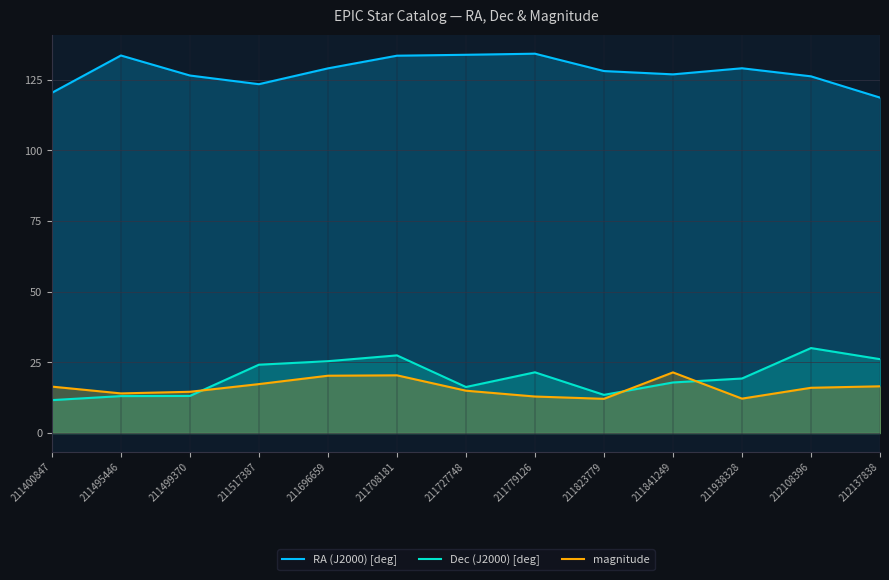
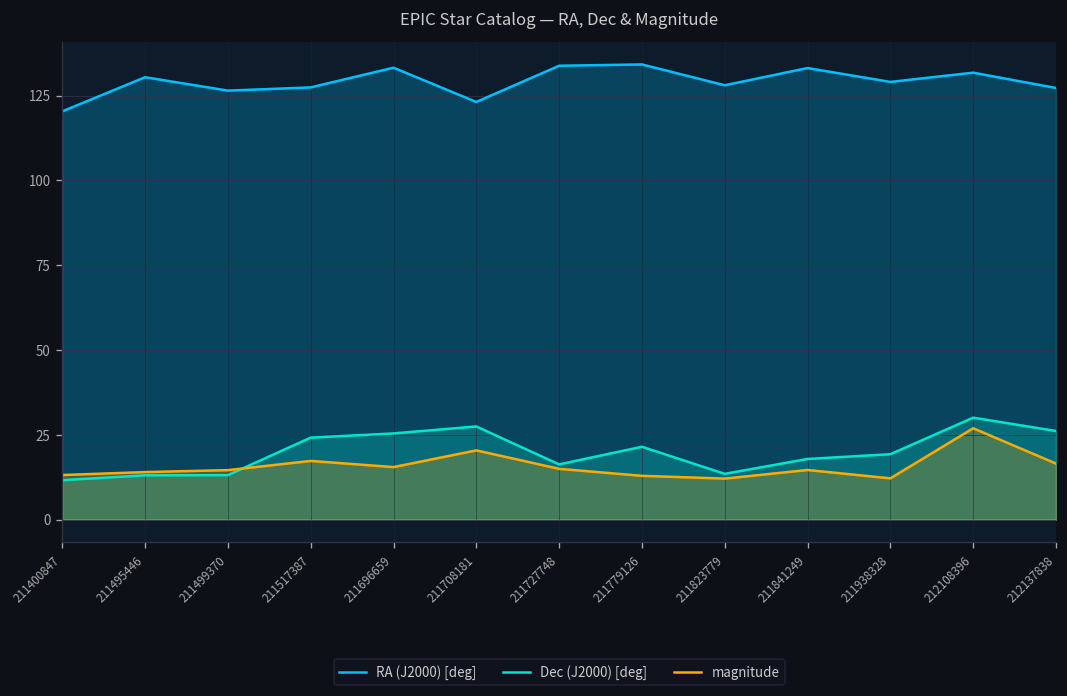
magnitude, 211400847: 16 -> 13
RA (J2000) [deg], 211495446: 134 -> 130
RA (J2000) [deg], 211517387: 123 -> 127
RA (J2000) [deg], 211696659: 129 -> 133
magnitude, 211696659: 20 -> 16
RA (J2000) [deg], 211708181: 133 -> 123
RA (J2000) [deg], 211841249: 127 -> 133
magnitude, 211841249: 21 -> 15
RA (J2000) [deg], 212108396: 126 -> 132
magnitude, 212108396: 16 -> 27
RA (J2000) [deg], 212137838: 119 -> 127
